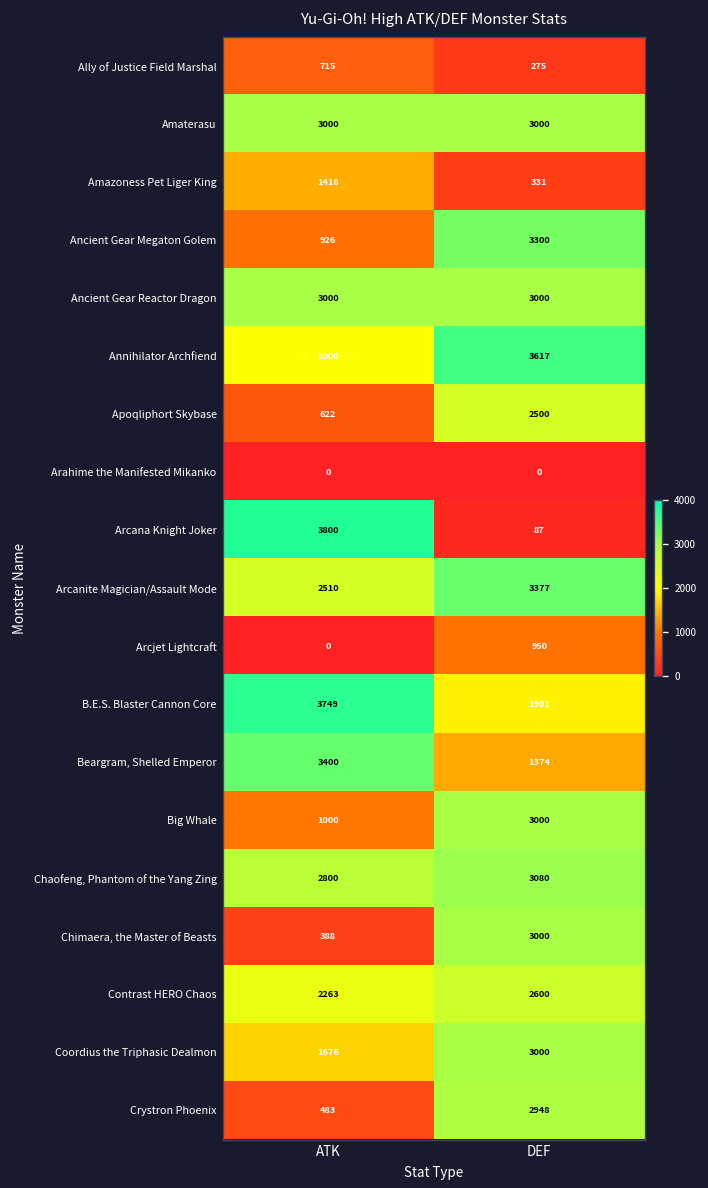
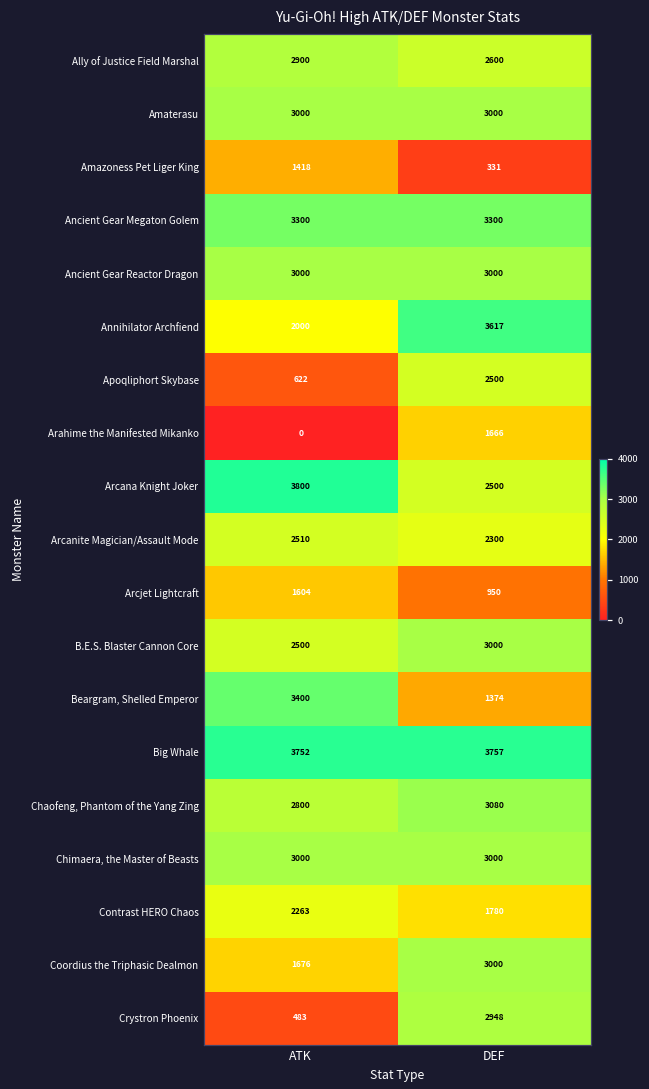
Ally of Justice Field Marshal, ATK: 715 -> 2900
Ally of Justice Field Marshal, DEF: 275 -> 2600
Ancient Gear Megaton Golem, ATK: 926 -> 3300
Arahime the Manifested Mikanko, DEF: 0 -> 1666
Arcana Knight Joker, DEF: 87 -> 2500
Arcanite Magician/Assault Mode, DEF: 3377 -> 2300
Arcjet Lightcraft, ATK: 0 -> 1604
B.E.S. Blaster Cannon Core, ATK: 3749 -> 2500
B.E.S. Blaster Cannon Core, DEF: 1901 -> 3000
Big Whale, ATK: 1000 -> 3752
Big Whale, DEF: 3000 -> 3757
Chimaera, the Master of Beasts, ATK: 388 -> 3000
Contrast HERO Chaos, DEF: 2600 -> 1780
